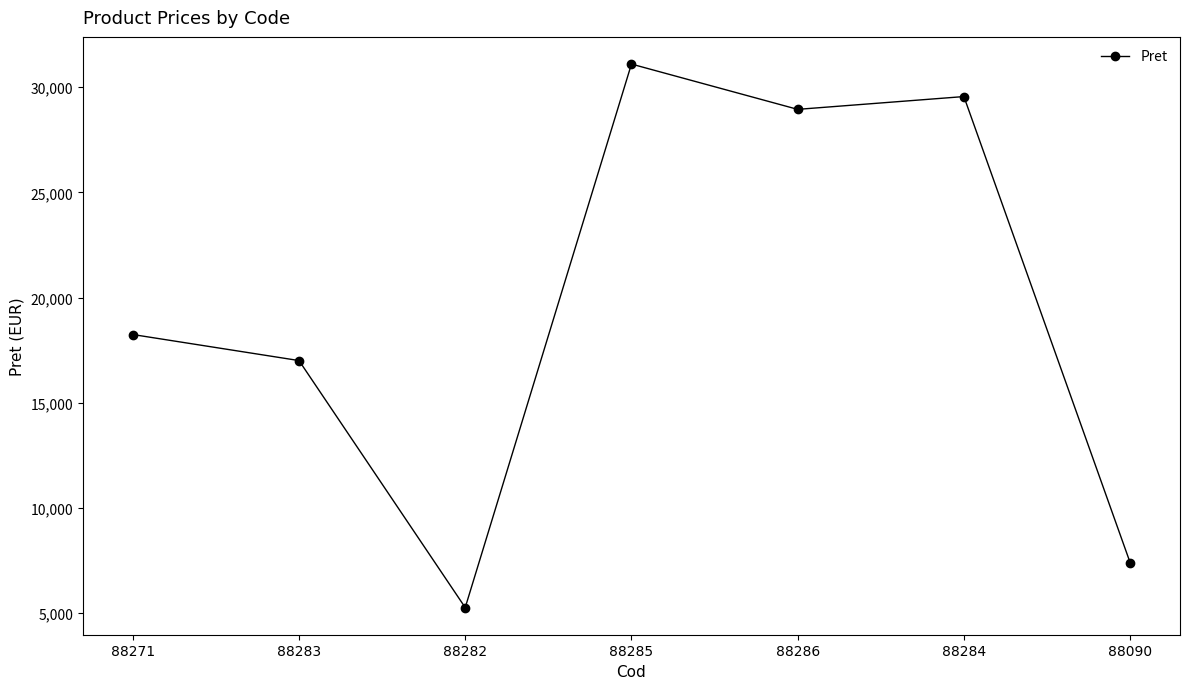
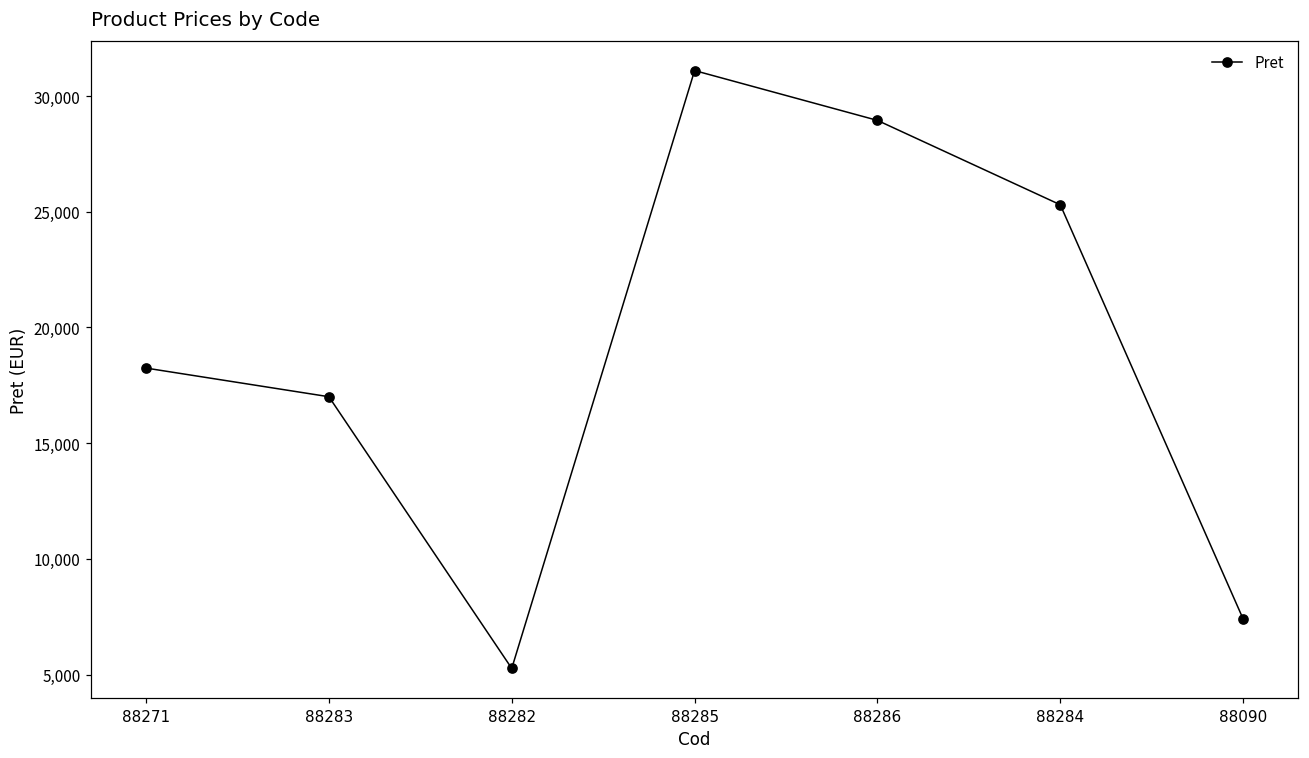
88284: 29,600 -> 25,300
